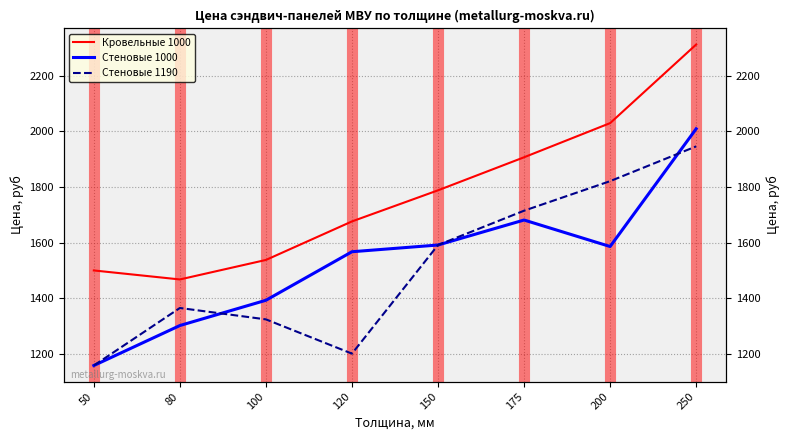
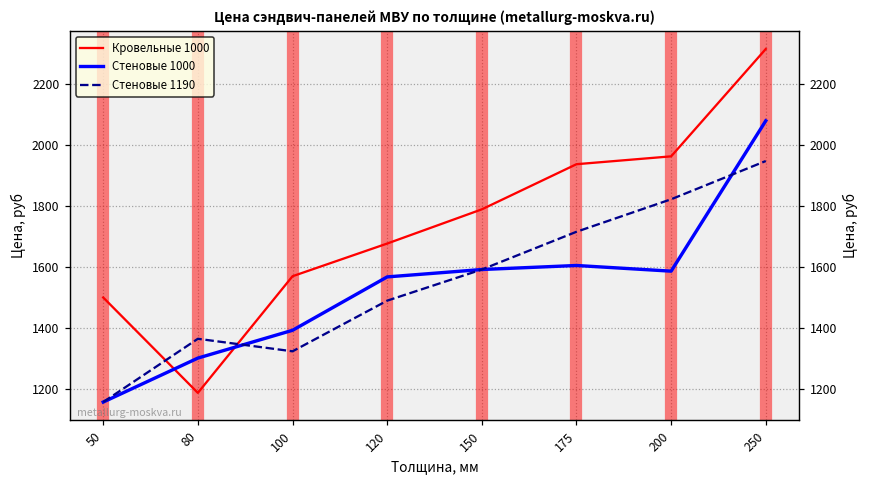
Кровельные 1000, 80: 1470 -> 1190
Кровельные 1000, 100: 1540 -> 1570
Стеновые 1190, 120: 1200 -> 1490
Кровельные 1000, 175: 1910 -> 1940
Стеновые 1000, 175: 1680 -> 1600
Кровельные 1000, 200: 2030 -> 1960
Стеновые 1000, 250: 2010 -> 2080
